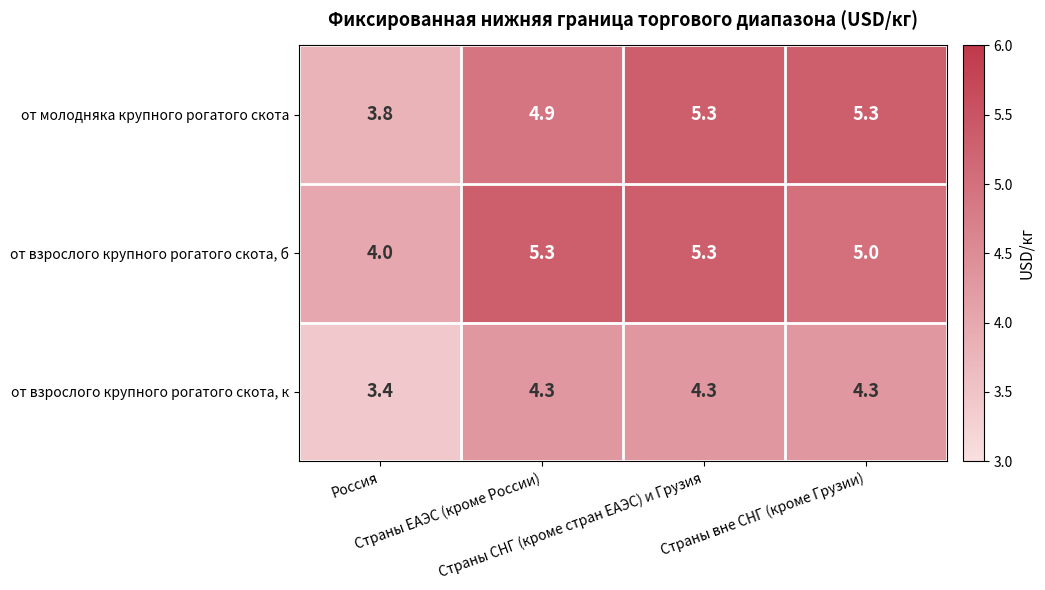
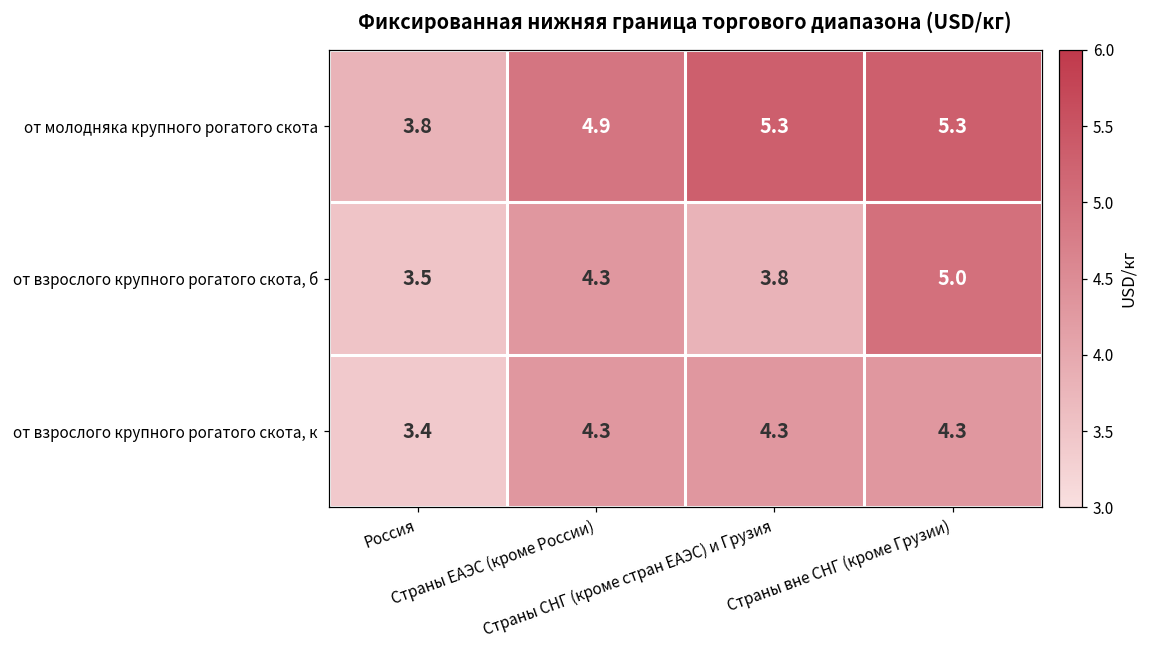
от взрослого крупного рогатого скота, б, Россия: 4.0 -> 3.5
от взрослого крупного рогатого скота, б, Страны ЕАЭС (кроме России): 5.3 -> 4.3
от взрослого крупного рогатого скота, б, Страны СНГ (кроме стран ЕАЭС) и Грузия: 5.3 -> 3.8
